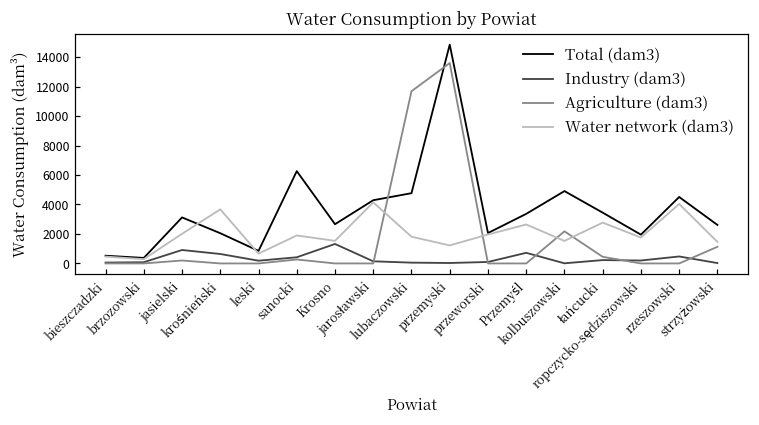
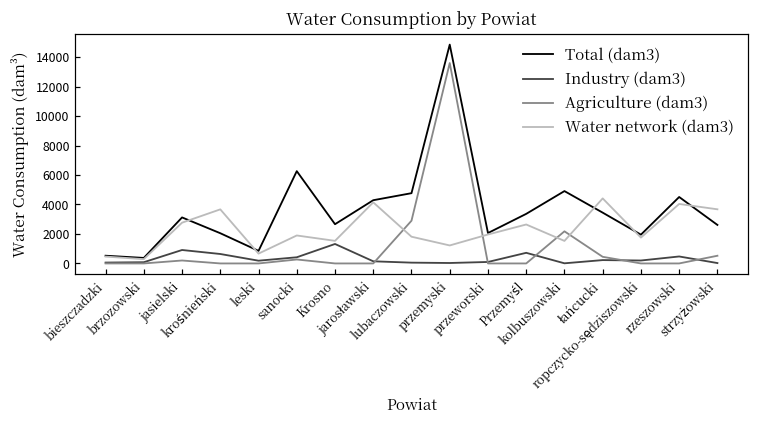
Water network (dam3), jasielski: 2000 -> 2800
Agriculture (dam3), lubaczowski: 11700 -> 2900
Water network (dam3), łańcucki: 2800 -> 4400
Agriculture (dam3), strzyżowski: 1100 -> 500
Water network (dam3), strzyżowski: 1500 -> 3700
